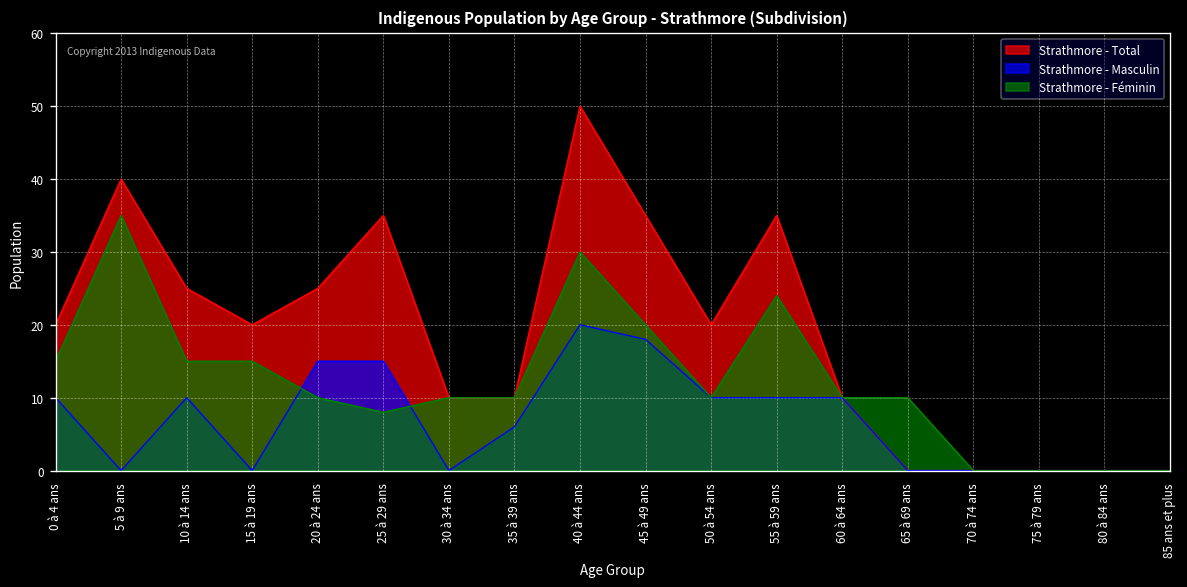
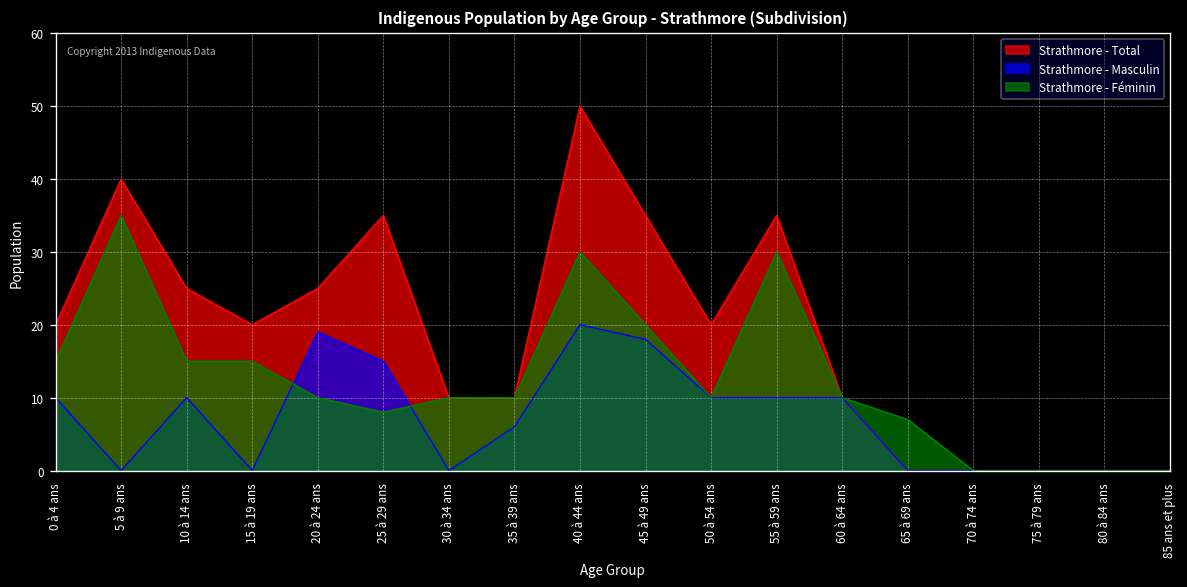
Strathmore - Masculin, 20 à 24 ans: 15 -> 19
Strathmore - Féminin, 55 à 59 ans: 24 -> 30
Strathmore - Féminin, 65 à 69 ans: 10 -> 7
